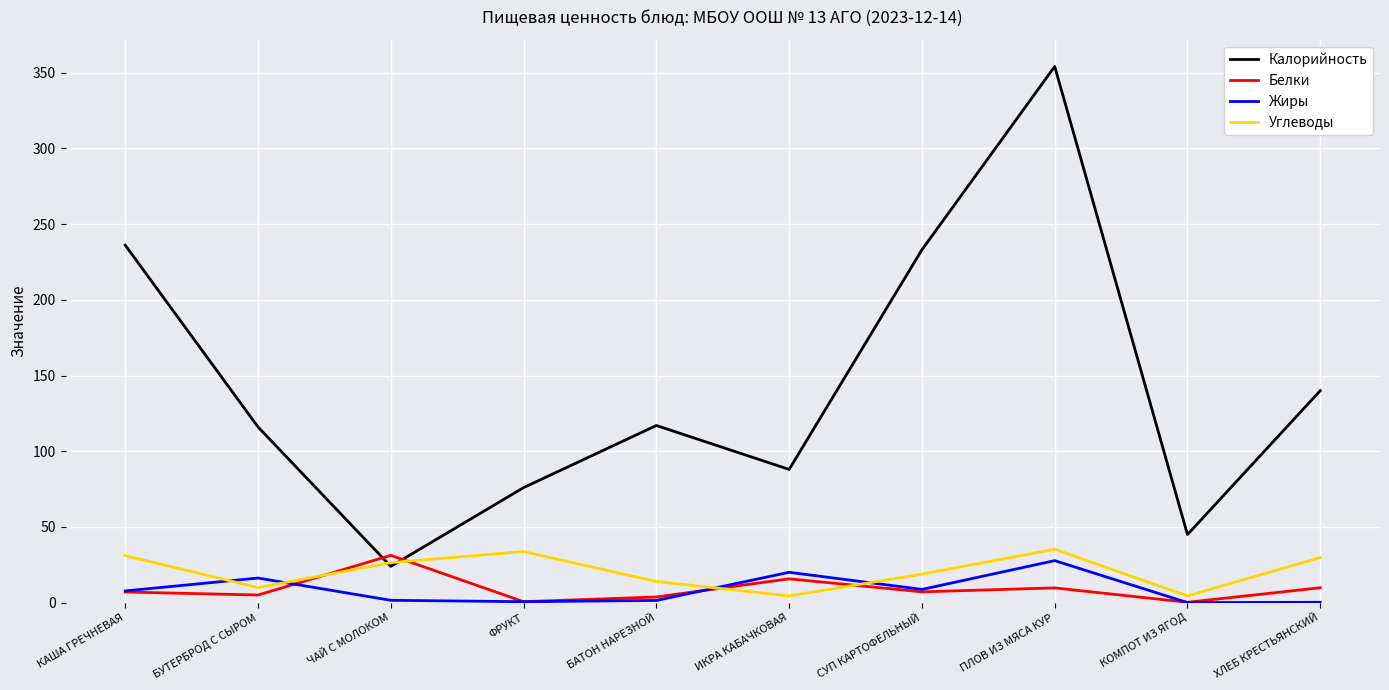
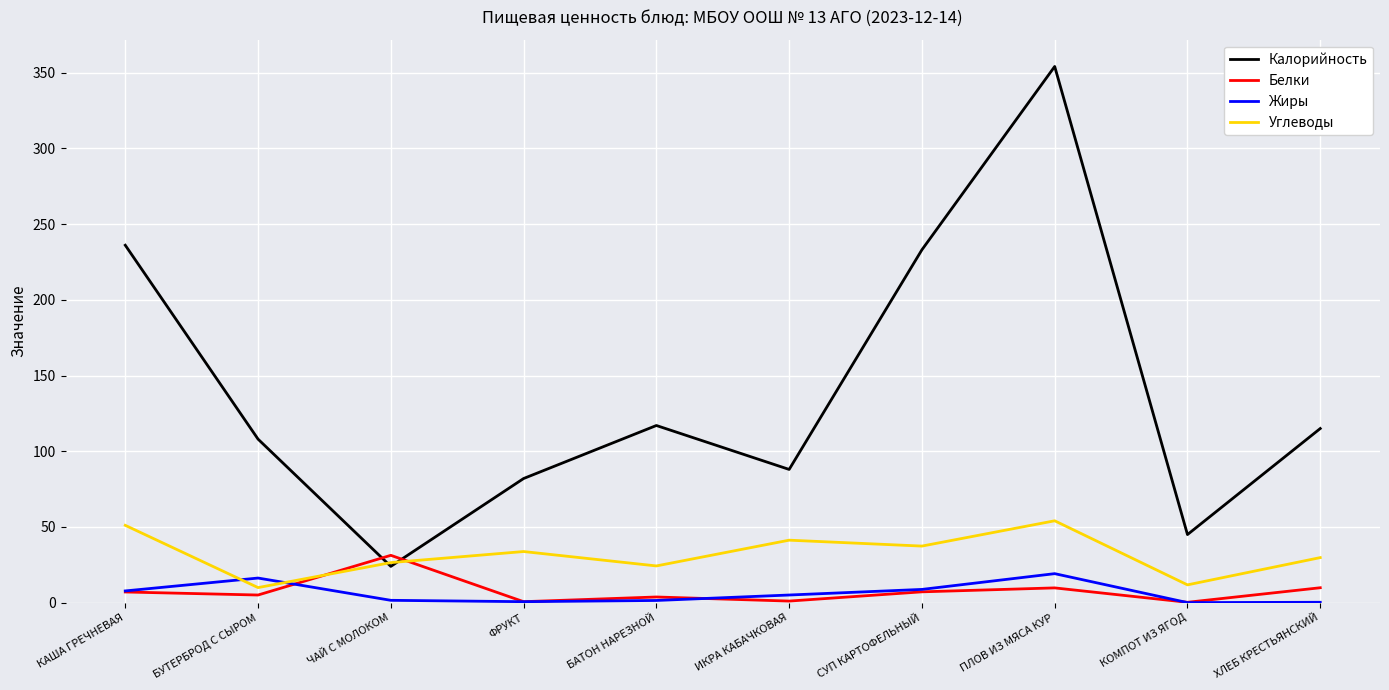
Углеводы, КАША ГРЕЧНЕВАЯ: 31 -> 51
Калорийность, БУТЕРБРОД С СЫРОМ: 116 -> 108
Калорийность, ФРУКТ: 76 -> 82
Углеводы, БАТОН НАРЕЗНОЙ: 14 -> 24
Белки, ИКРА КАБАЧКОВАЯ: 16 -> 1
Жиры, ИКРА КАБАЧКОВАЯ: 20 -> 5
Углеводы, ИКРА КАБАЧКОВАЯ: 5 -> 41
Углеводы, СУП КАРТОФЕЛЬНЫЙ: 19 -> 37
Жиры, ПЛОВ ИЗ МЯСА КУР: 28 -> 19
Углеводы, ПЛОВ ИЗ МЯСА КУР: 35 -> 54
Углеводы, КОМПОТ ИЗ ЯГОД: 5 -> 12
Калорийность, ХЛЕБ КРЕСТЬЯНСКИЙ: 140 -> 115
